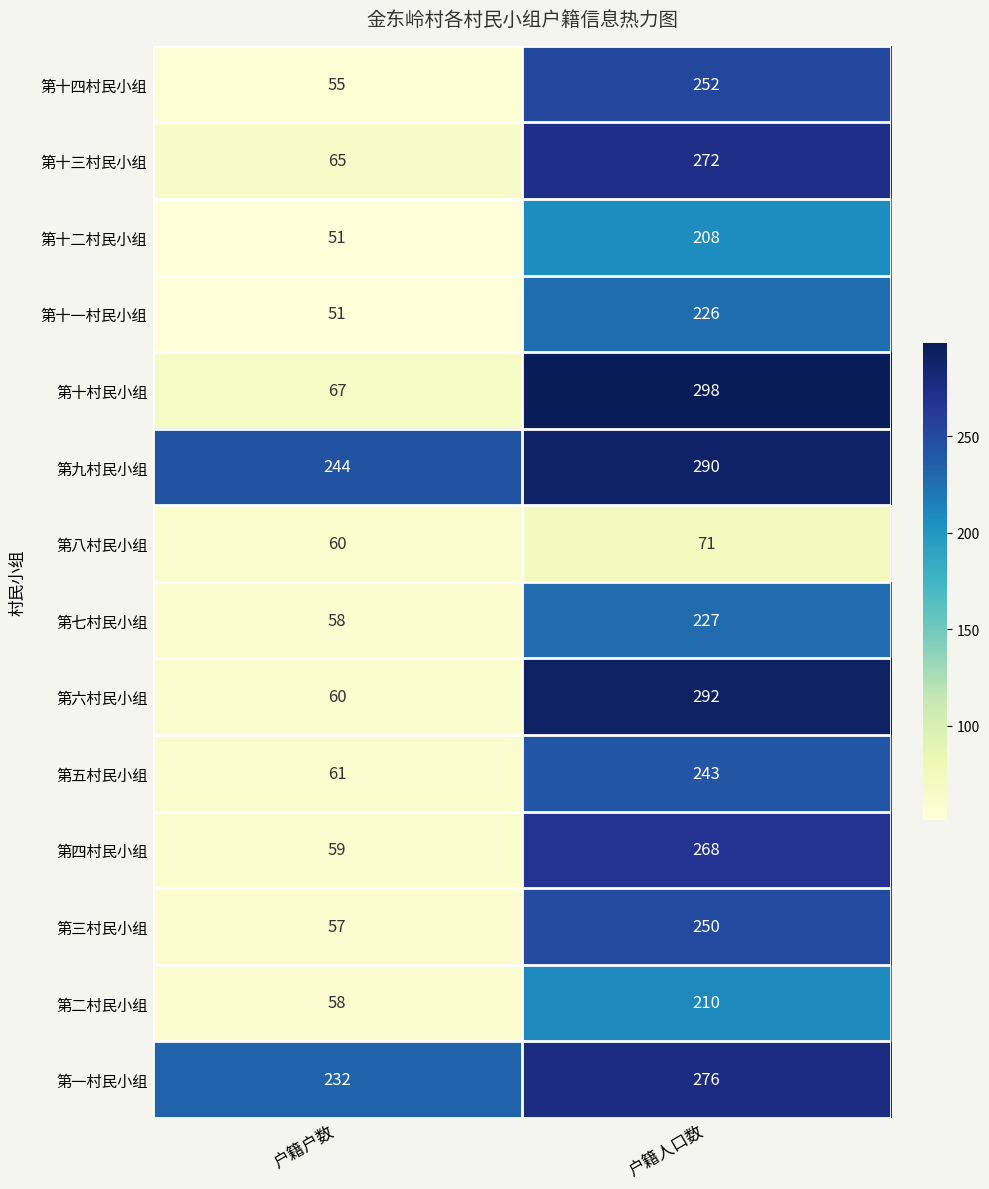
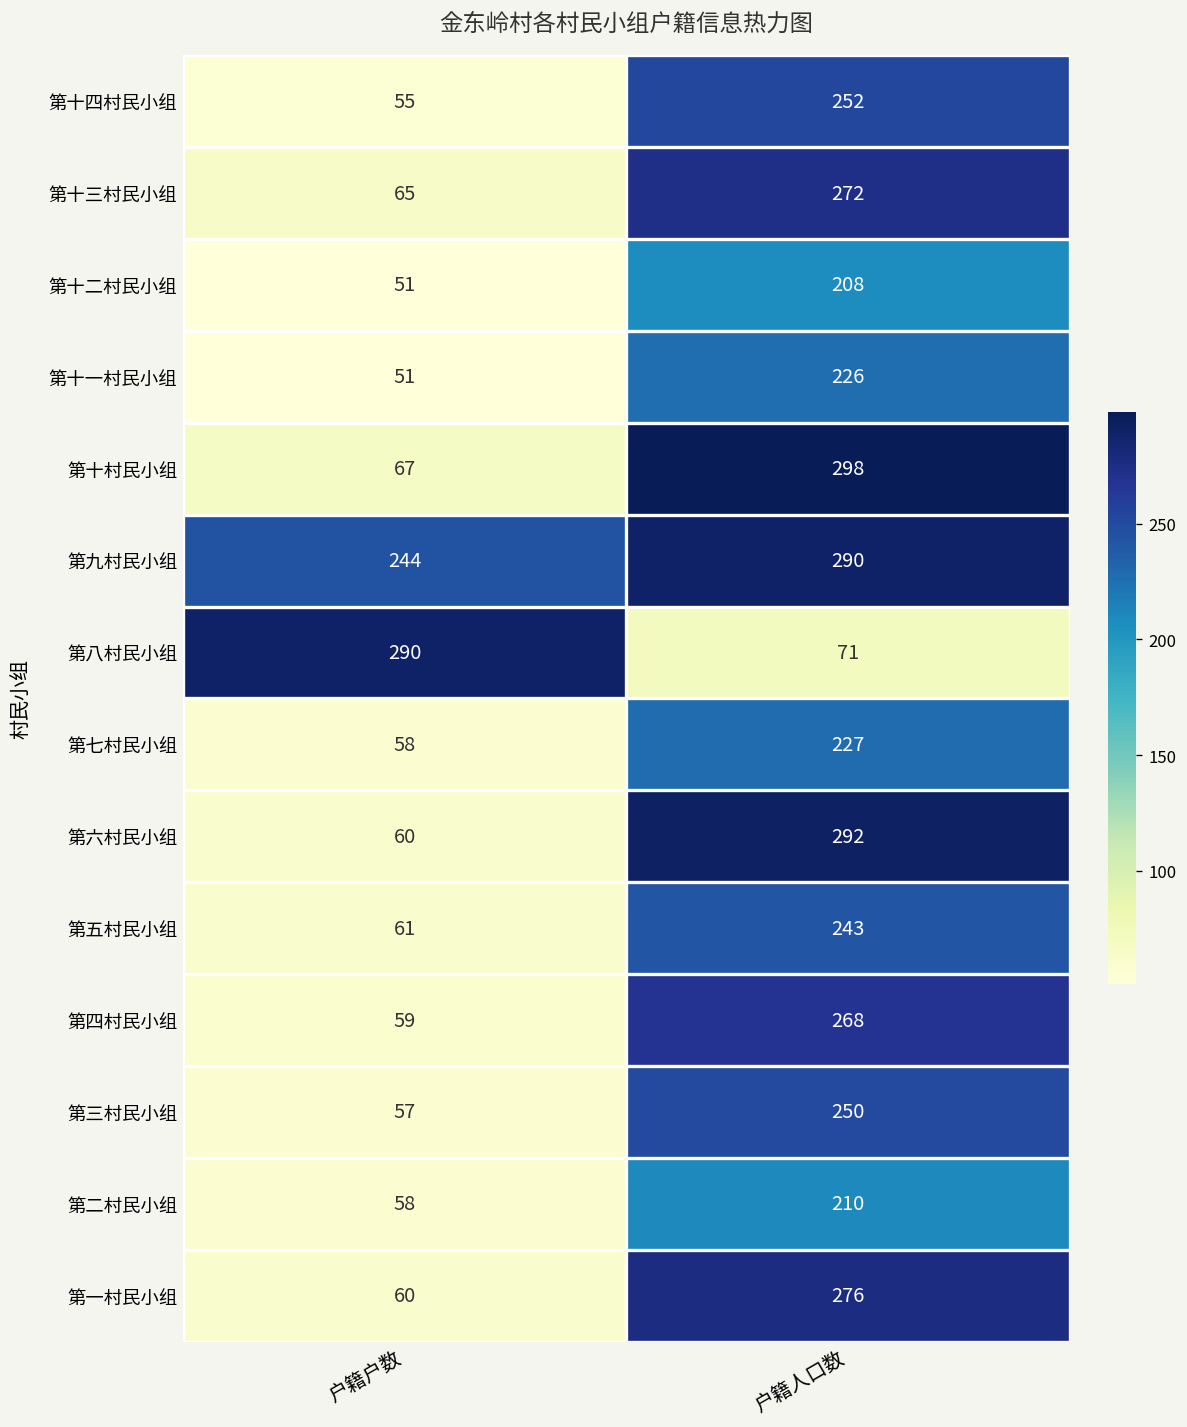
第八村民小组, 户籍户数: 60 -> 290
第一村民小组, 户籍户数: 232 -> 60
